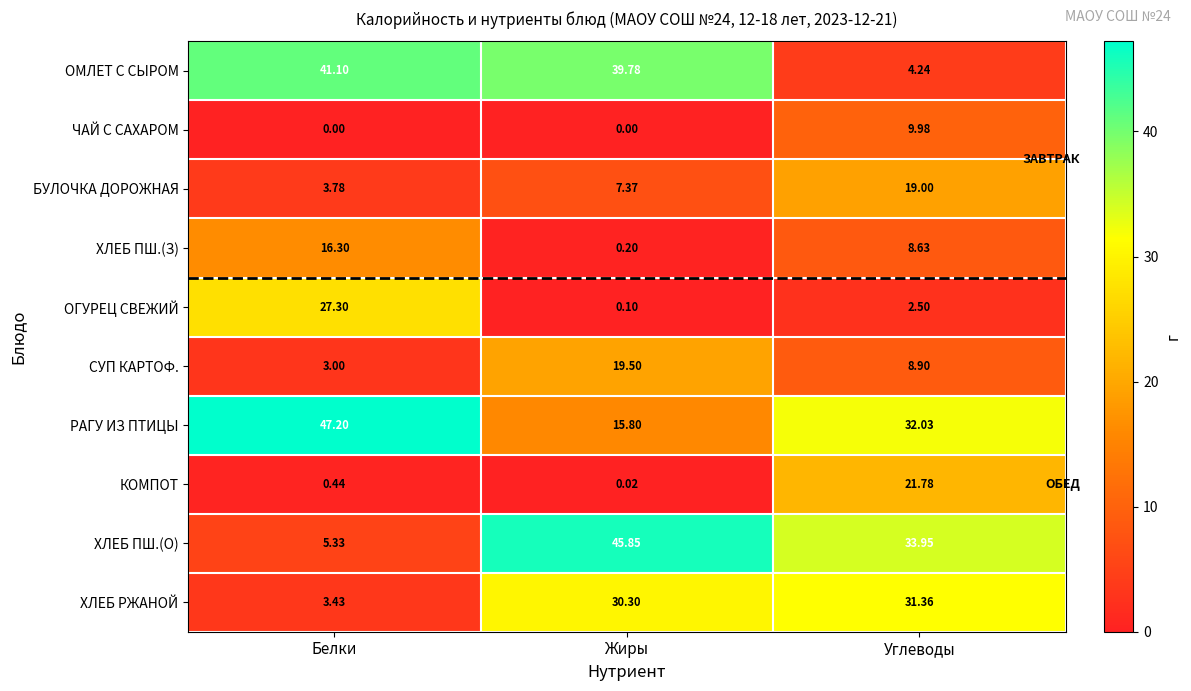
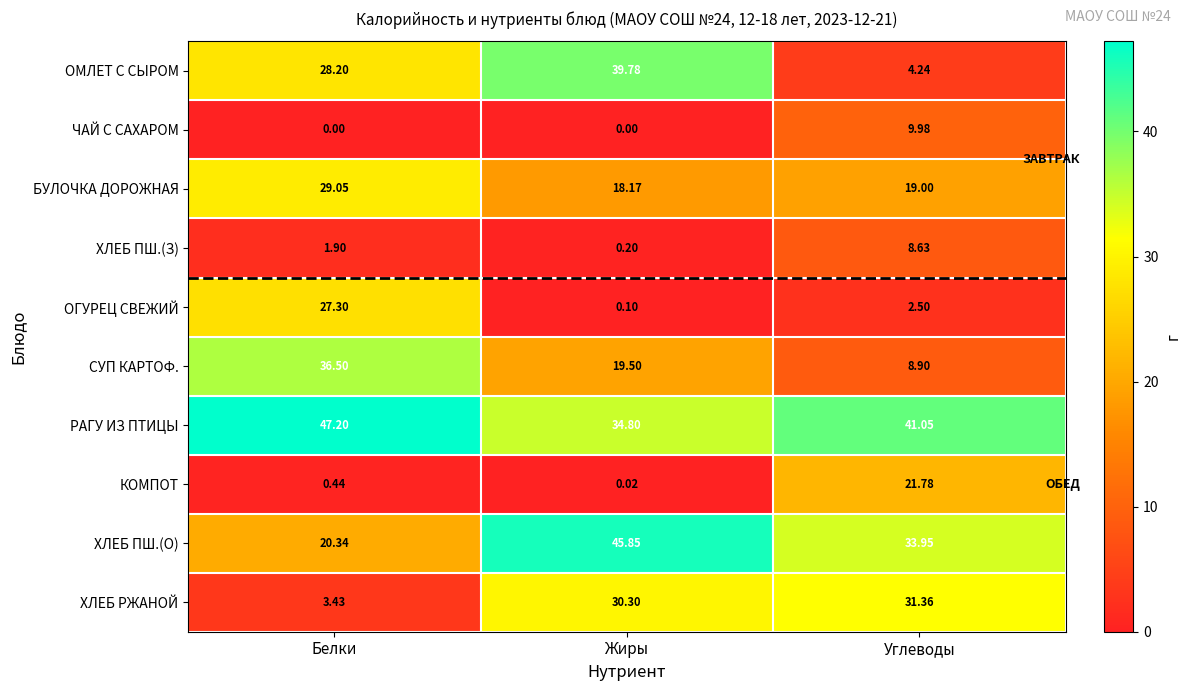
ОМЛЕТ С СЫРОМ, Белки: 41.10 -> 28.20
БУЛОЧКА ДОРОЖНАЯ, Белки: 3.78 -> 29.05
БУЛОЧКА ДОРОЖНАЯ, Жиры: 7.37 -> 18.17
ХЛЕБ ПШ.(З), Белки: 16.30 -> 1.90
СУП КАРТОФ., Белки: 3.00 -> 36.50
РАГУ ИЗ ПТИЦЫ, Жиры: 15.80 -> 34.80
РАГУ ИЗ ПТИЦЫ, Углеводы: 32.03 -> 41.05
ХЛЕБ ПШ.(О), Белки: 5.33 -> 20.34
